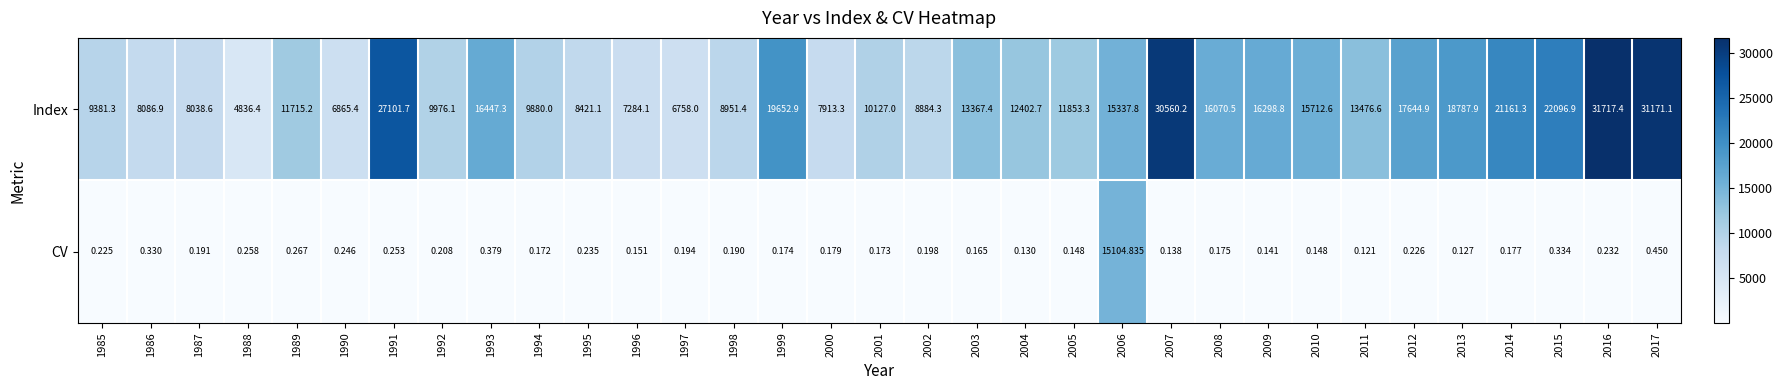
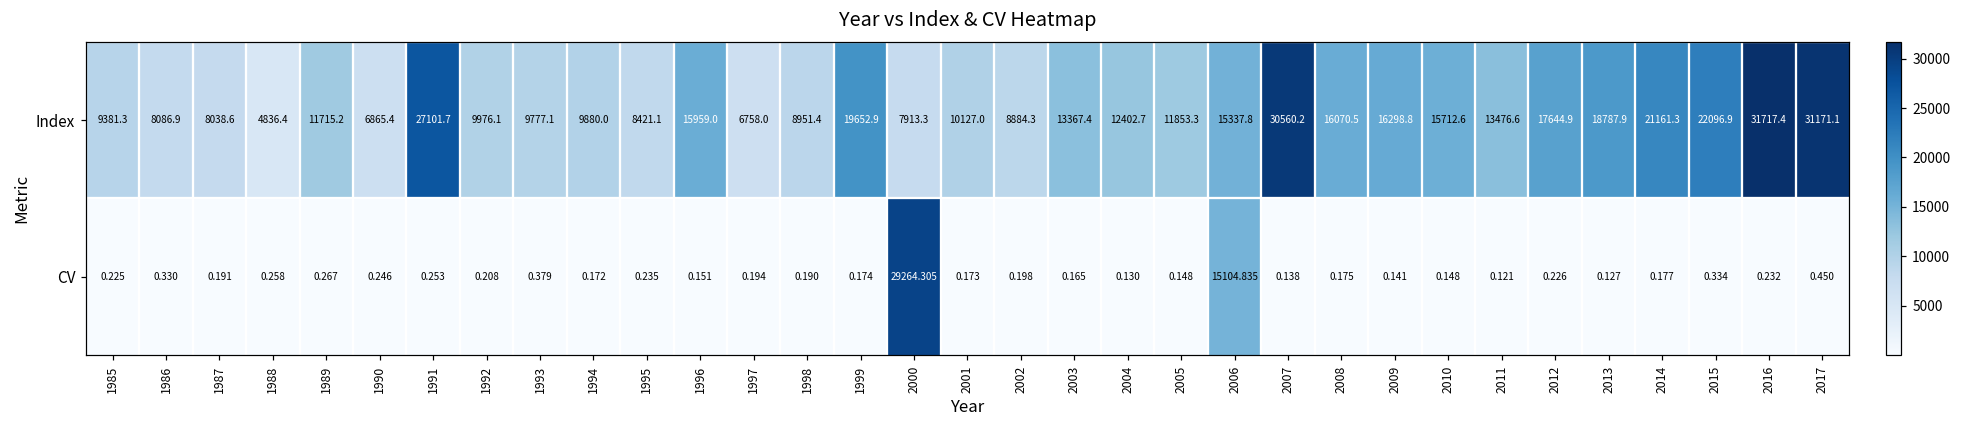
Index, 1993: 16447.3 -> 9777.1
Index, 1996: 7284.1 -> 15959.0
CV, 2000: 0.179 -> 29264.305
